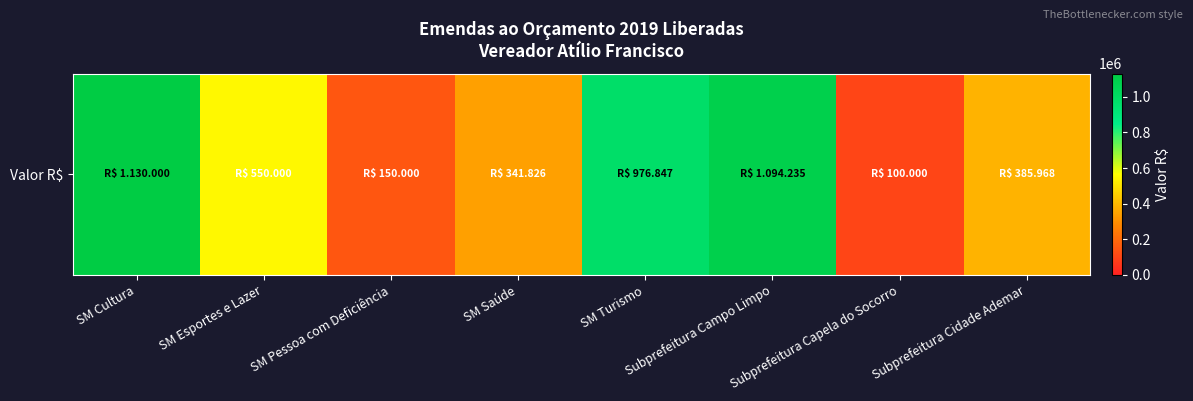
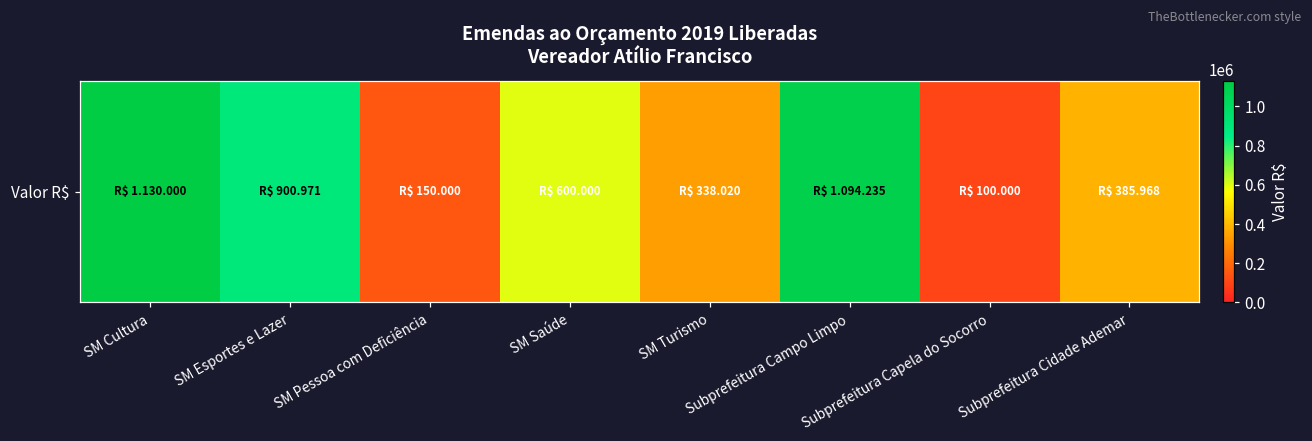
Valor R$, SM Esportes e Lazer: 550.000 -> 900.971
Valor R$, SM Saúde: 341.826 -> 600.000
Valor R$, SM Turismo: 976.847 -> 338.020
